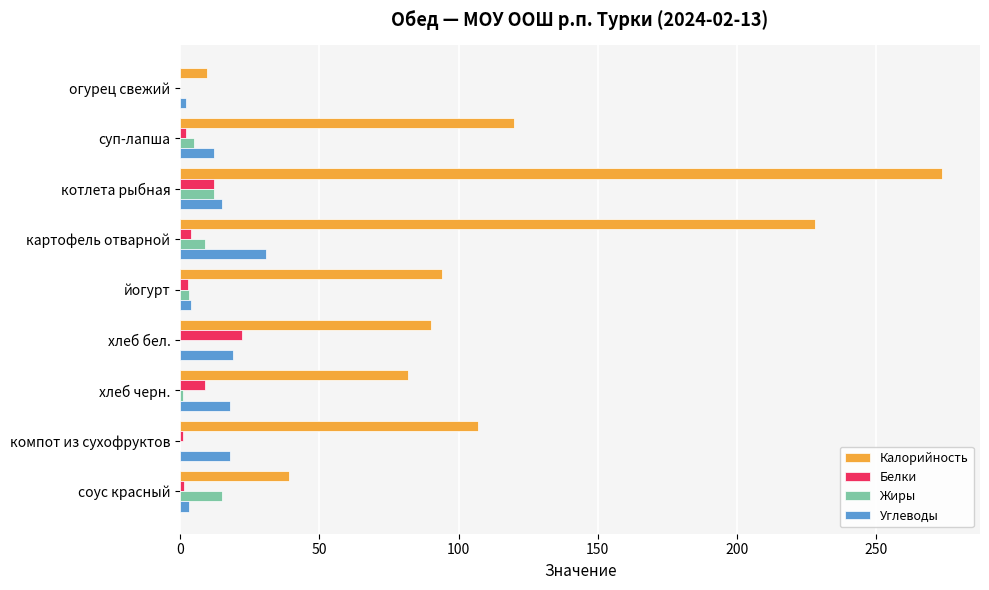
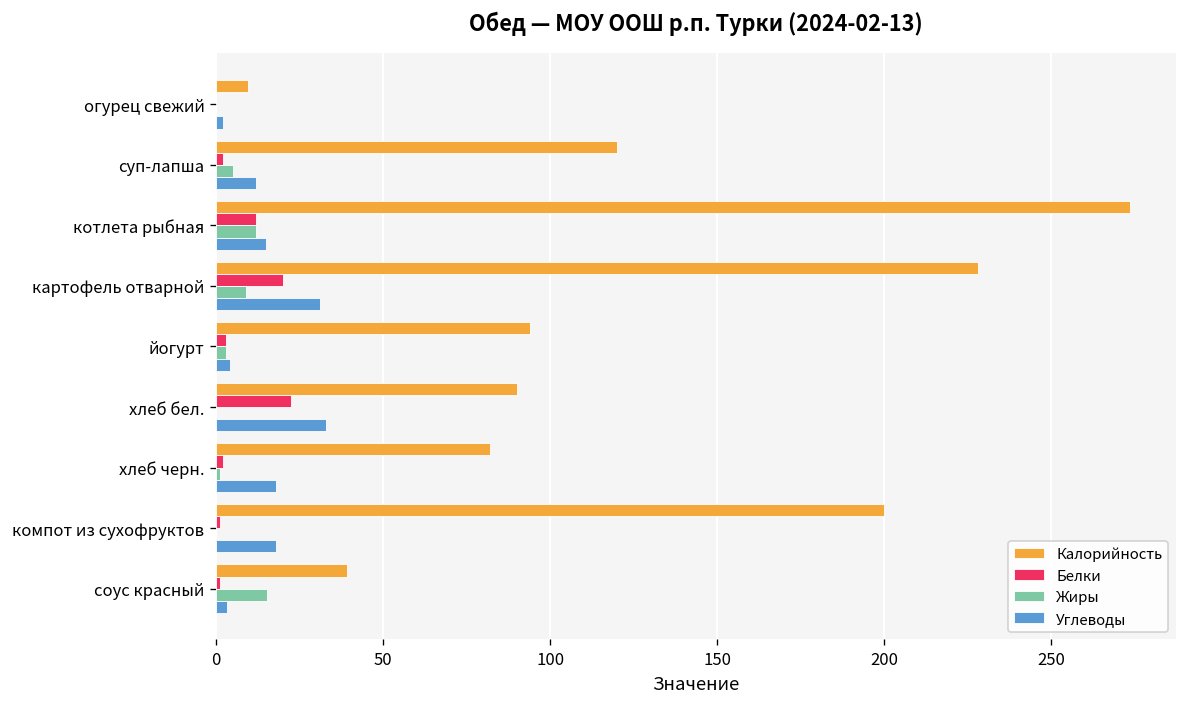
Белки, картофель отварной: 4 -> 20
Углеводы, хлеб бел.: 19 -> 33
Белки, хлеб черн.: 9 -> 2
Калорийность, компот из сухофруктов: 107 -> 200
